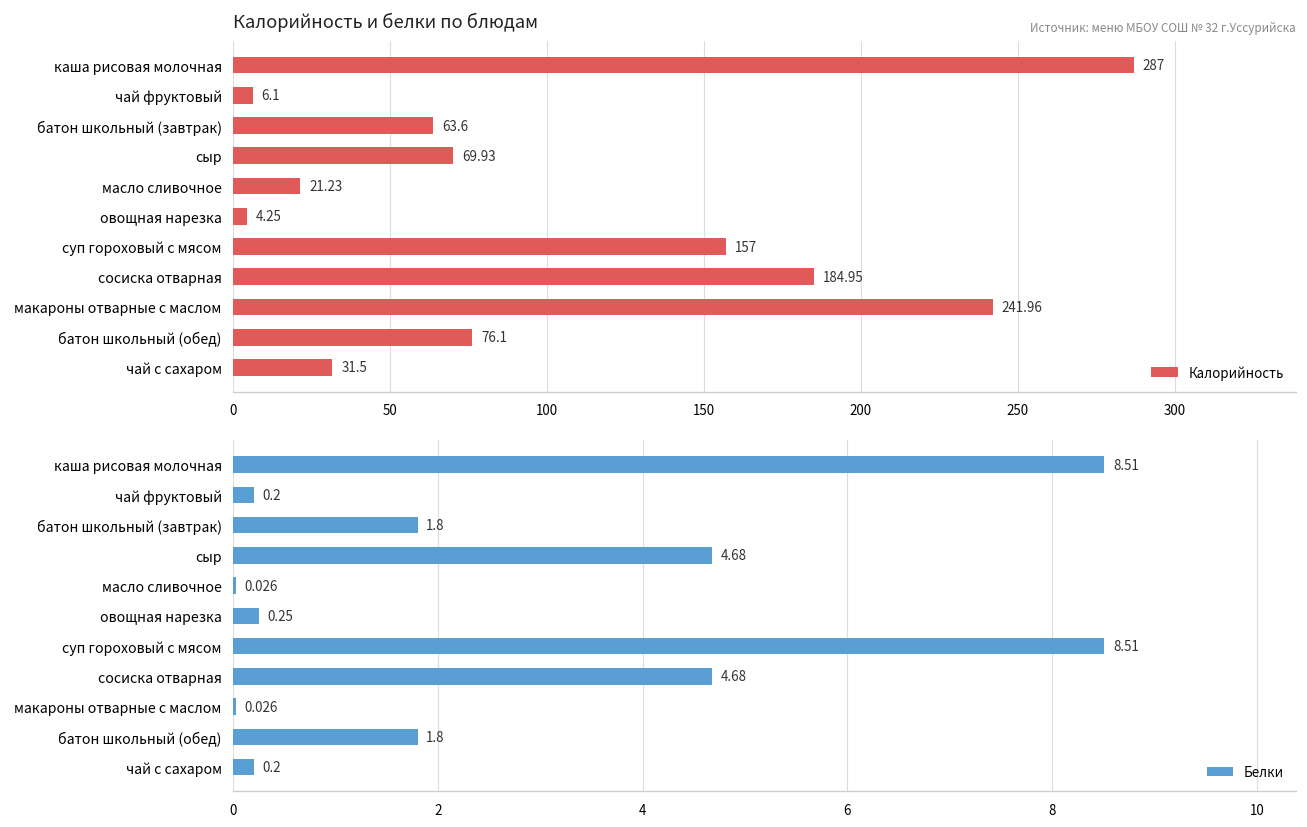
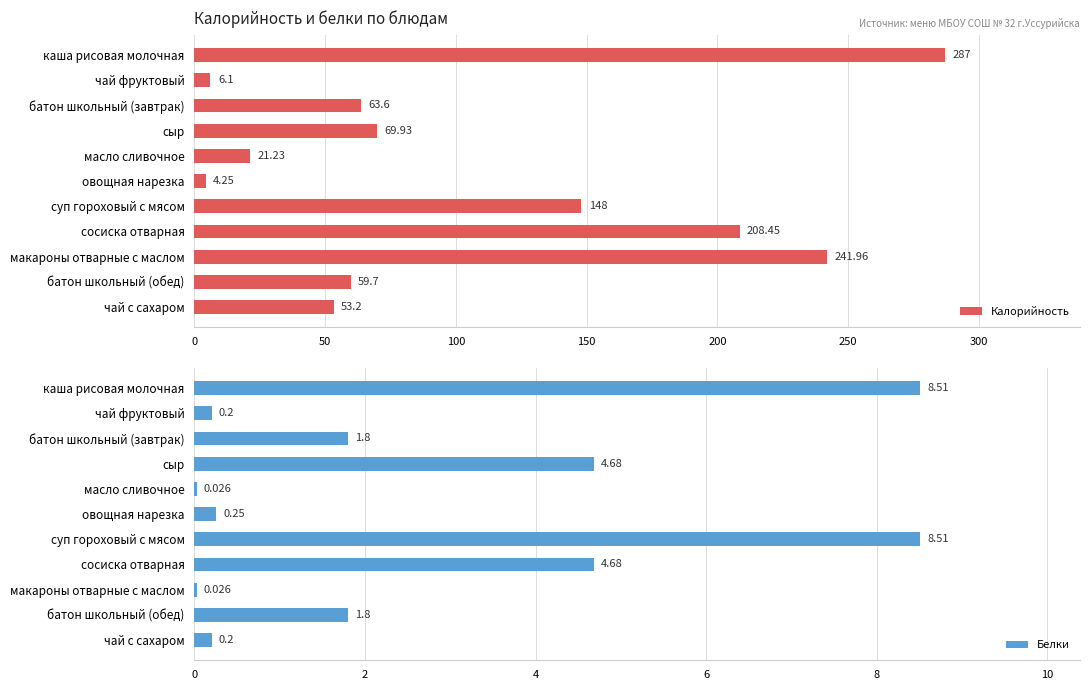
Калорийность и белки по блюдам, суп гороховый с мясом: 157 -> 148
Калорийность и белки по блюдам, сосиска отварная: 184.95 -> 208.45
Калорийность и белки по блюдам, батон школьный (обед): 76.1 -> 59.7
Калорийность и белки по блюдам, чай с сахаром: 31.5 -> 53.2
